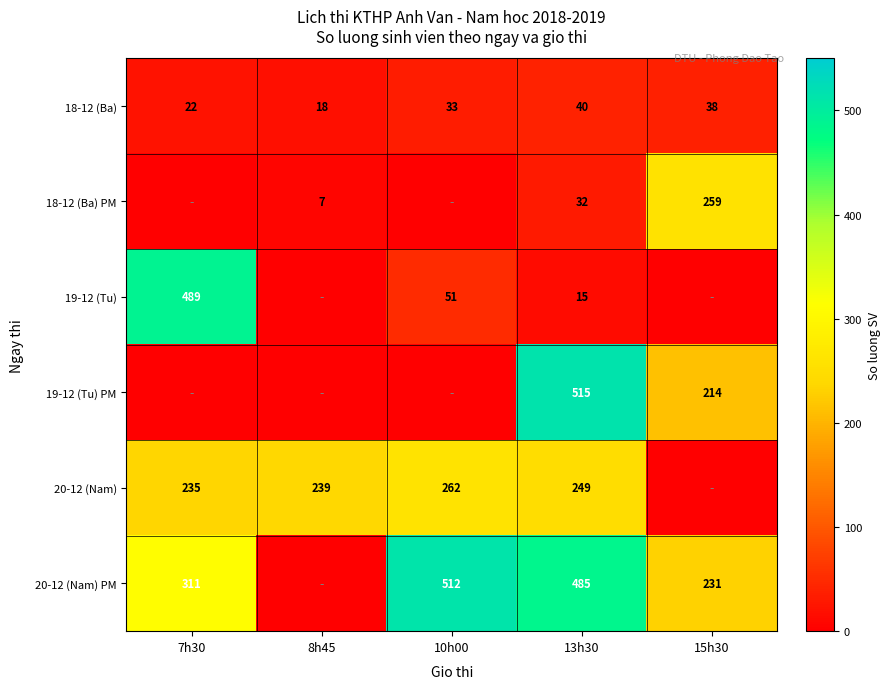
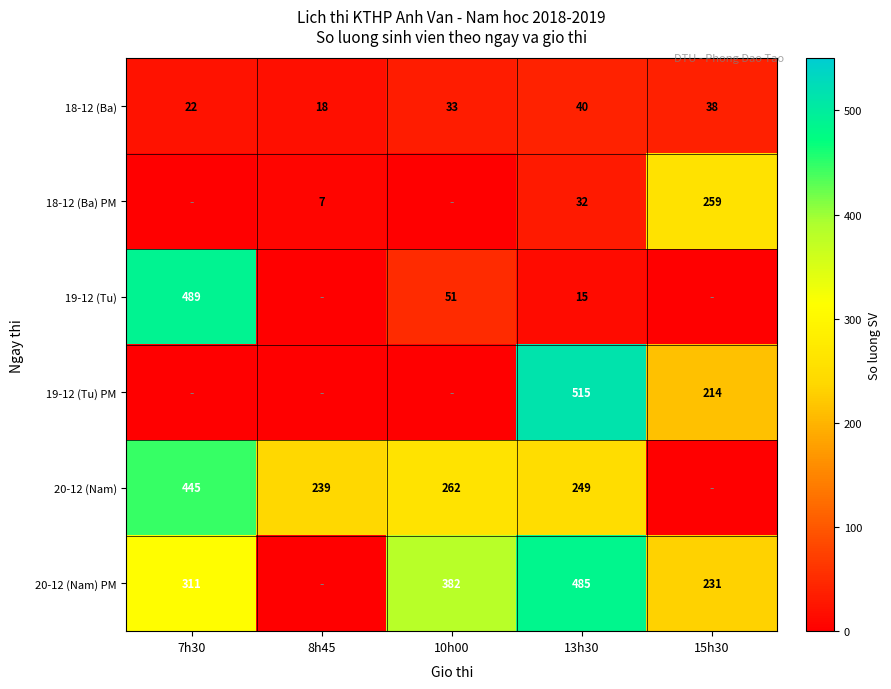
20-12 (Nam), 7h30: 235 -> 445
20-12 (Nam) PM, 10h00: 512 -> 382
